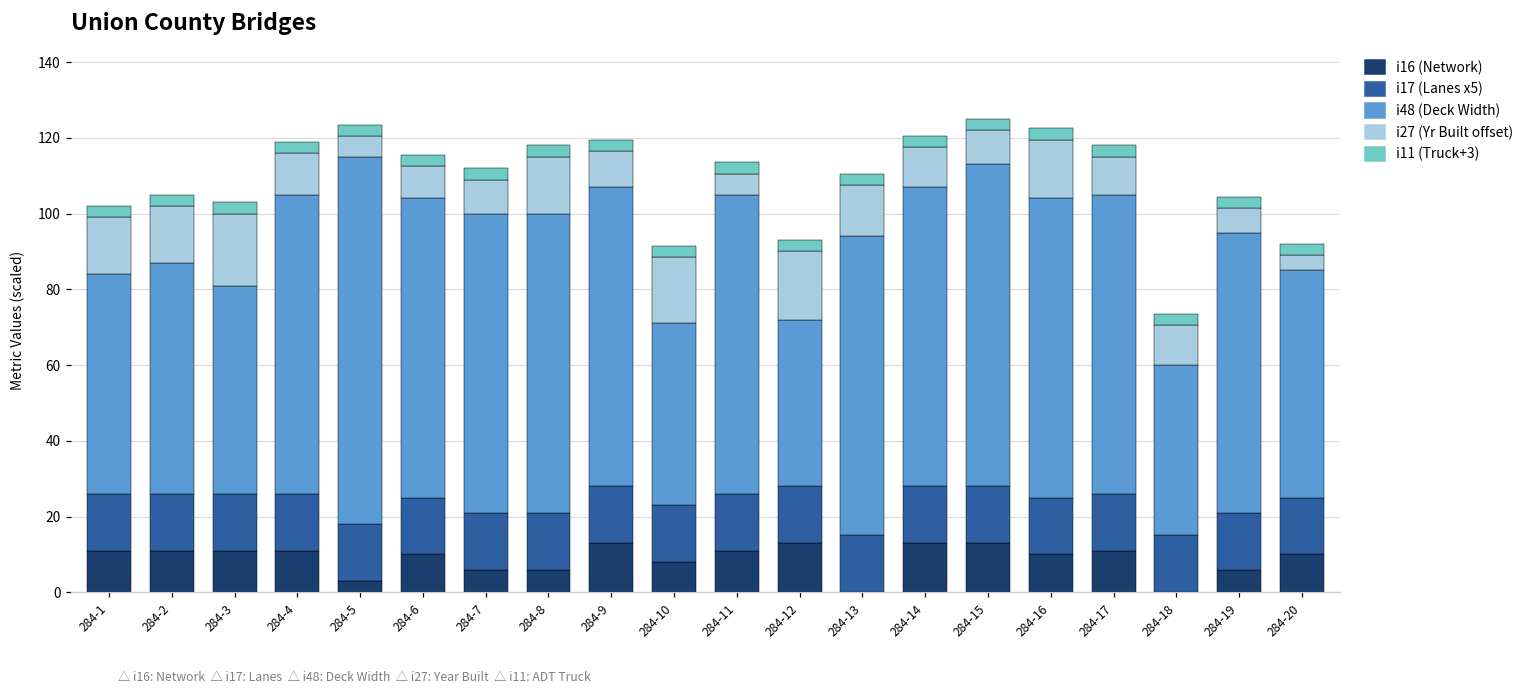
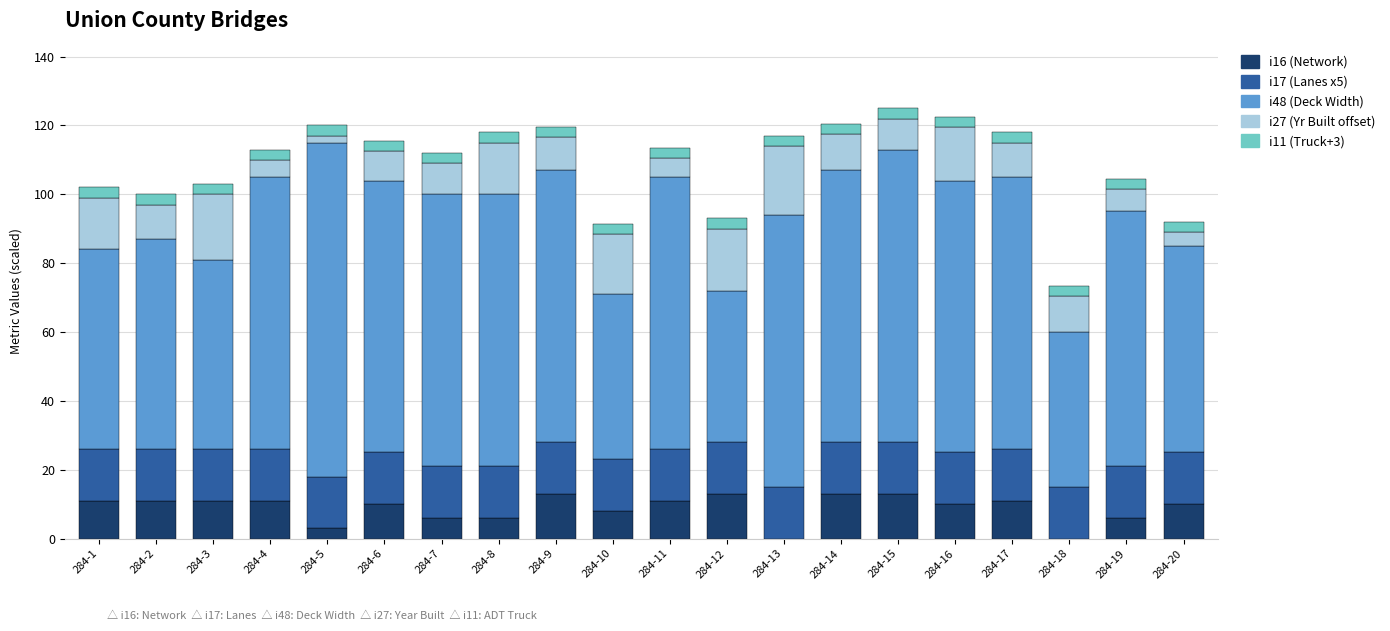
i27 (Yr Built offset), 284-2: 15 -> 10
i27 (Yr Built offset), 284-4: 11 -> 5
i27 (Yr Built offset), 284-5: 6 -> 2
i27 (Yr Built offset), 284-13: 14 -> 20
